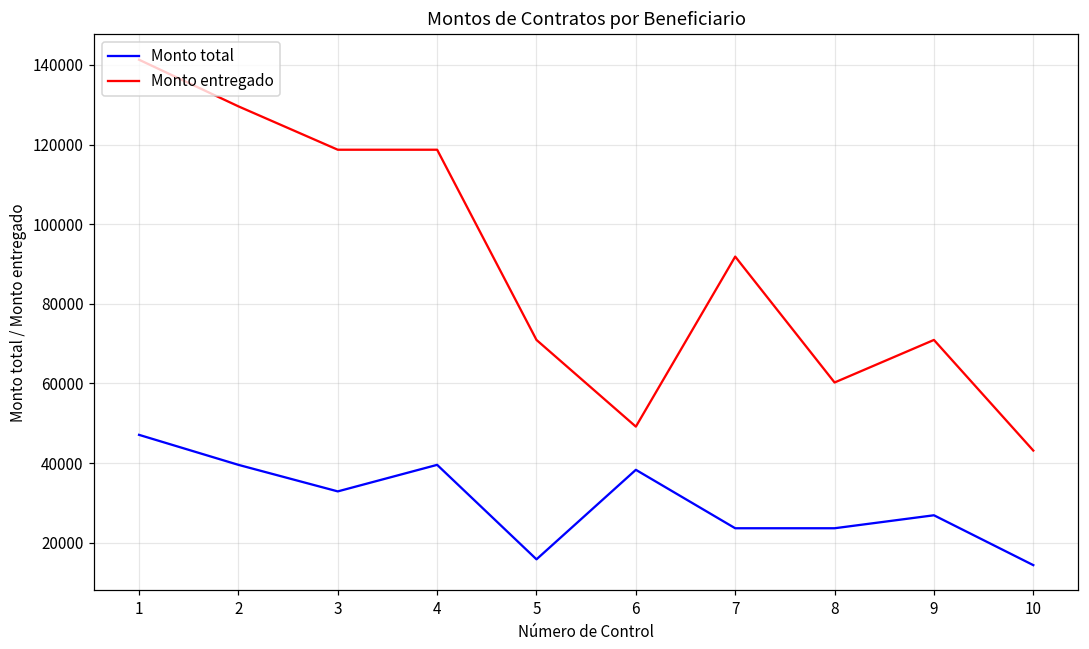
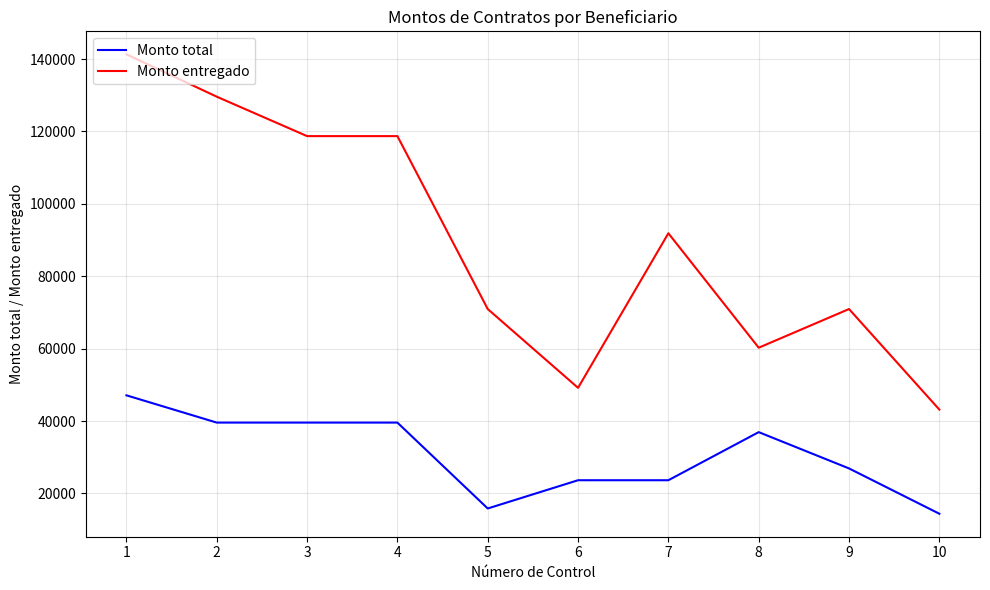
Monto total, 3: 33000 -> 40000
Monto total, 6: 38000 -> 24000
Monto total, 8: 24000 -> 37000
